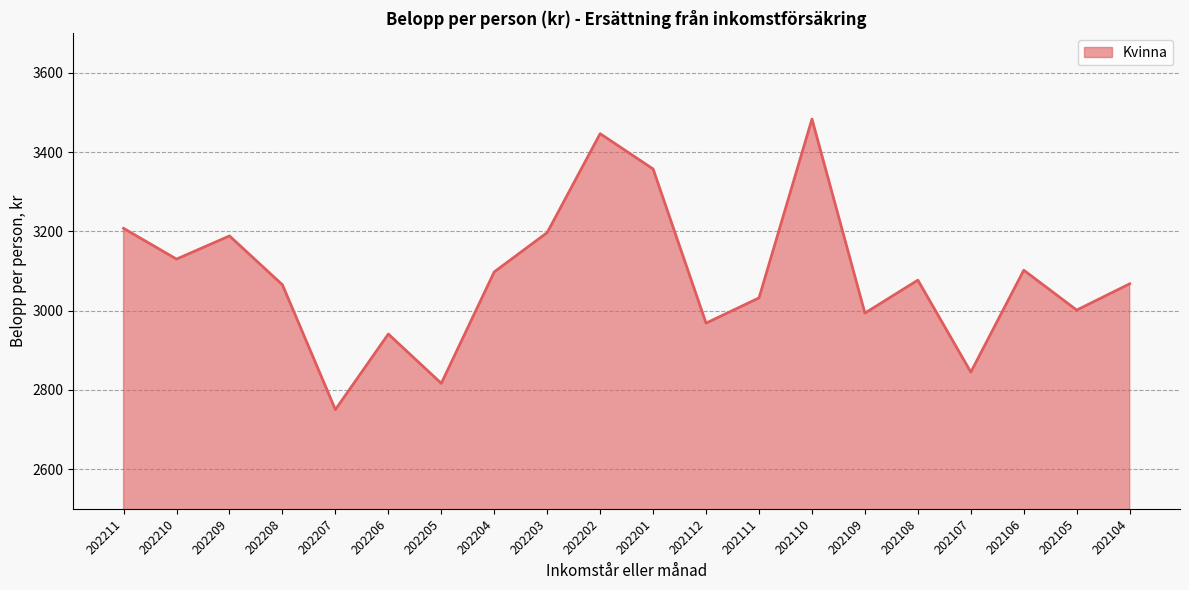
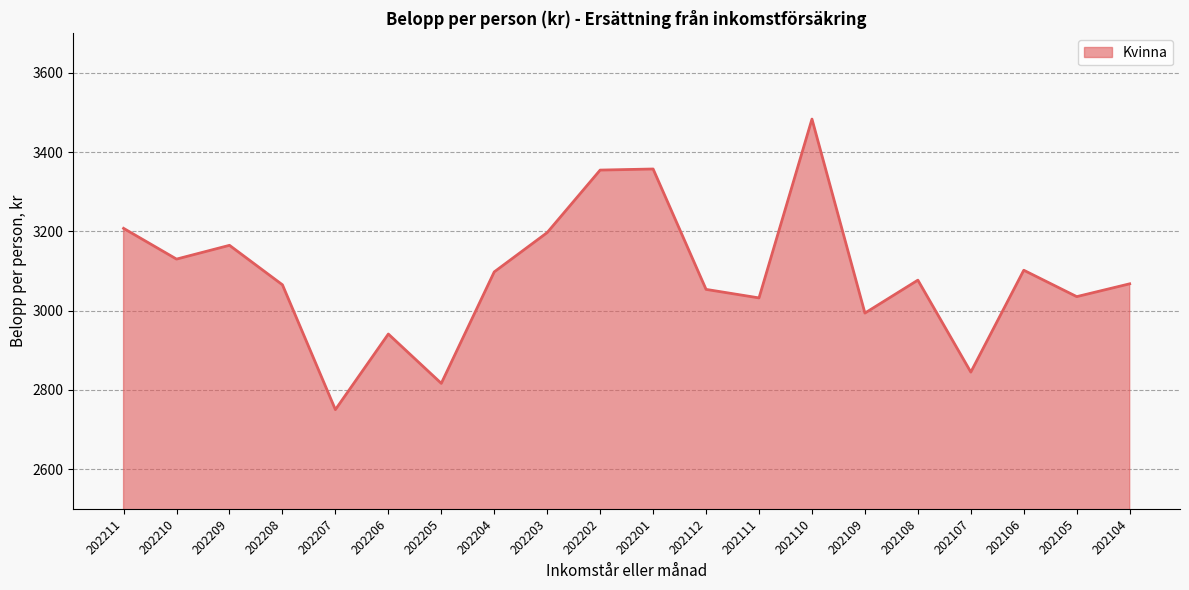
202209: 3190 -> 3170
202202: 3450 -> 3350
202112: 2970 -> 3050
202105: 3000 -> 3040
